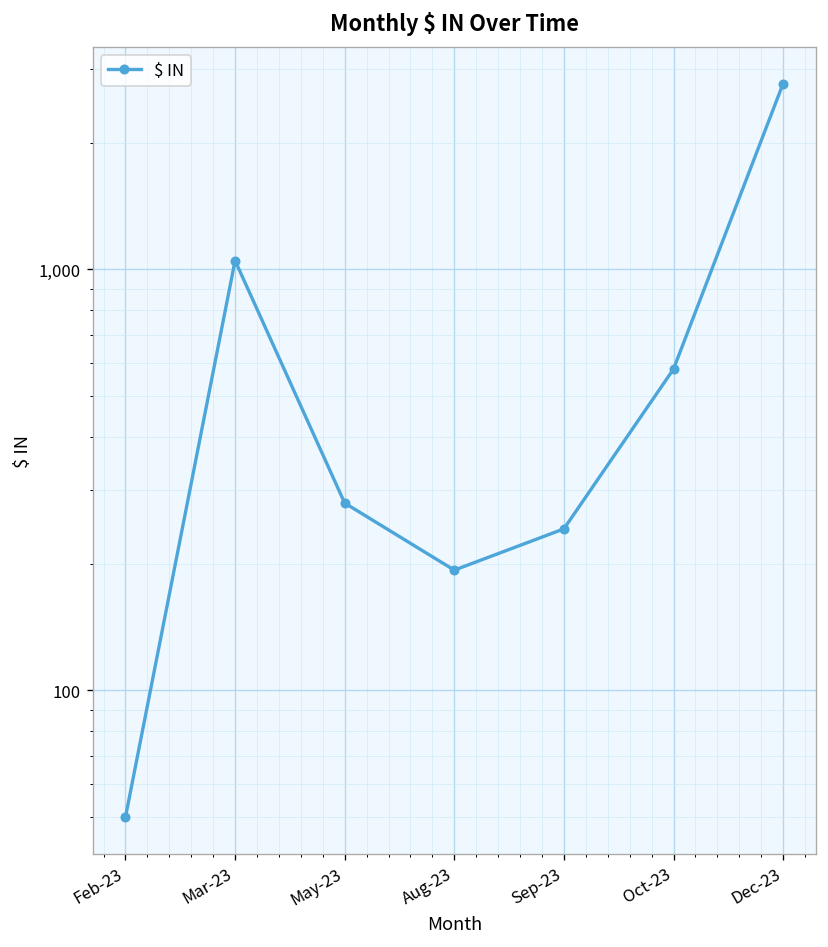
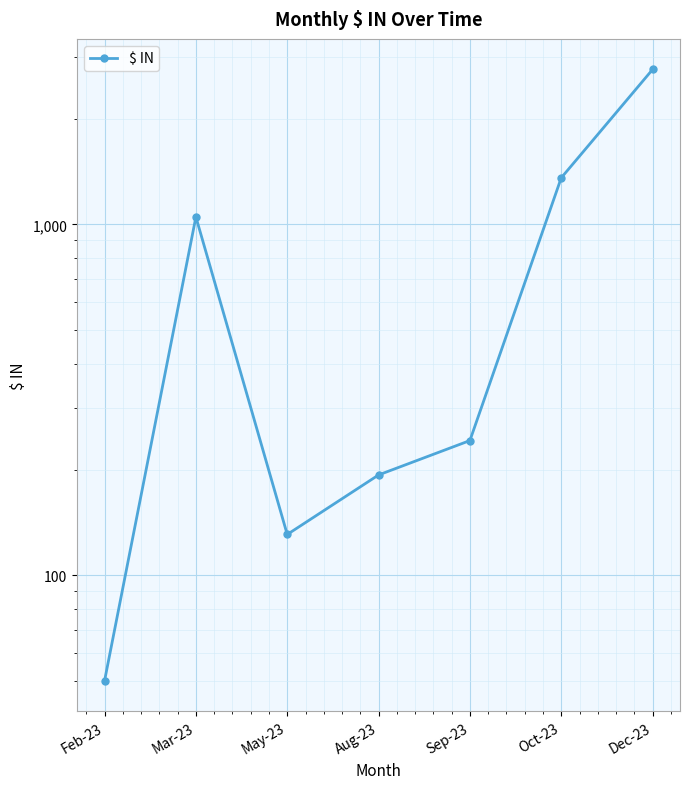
May-23: 280 -> 131
Oct-23: 580 -> 1,360
